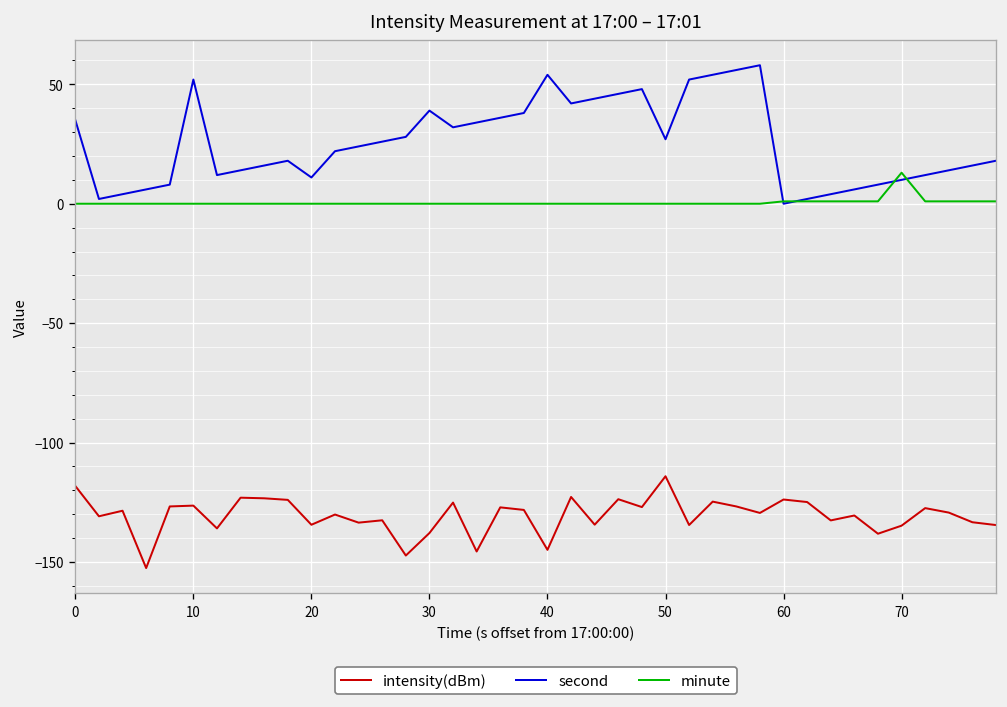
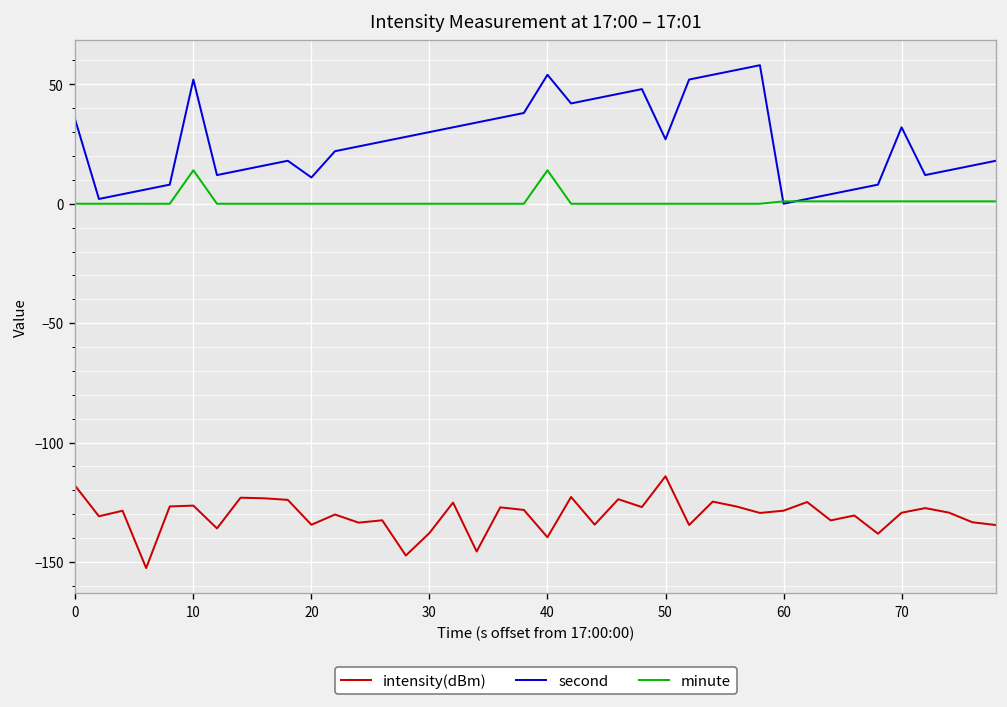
minute, 10: 0 -> 14
second, 30: 39 -> 30
intensity(dBm), 40: -145 -> -140
minute, 40: 0 -> 14
intensity(dBm), 60: -124 -> -129
intensity(dBm), 70: -135 -> -129
second, 70: 10 -> 32
minute, 70: 13 -> 1
